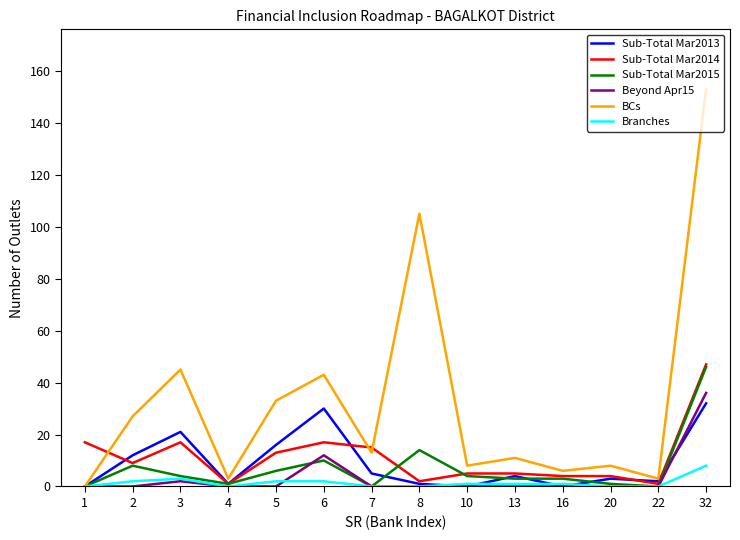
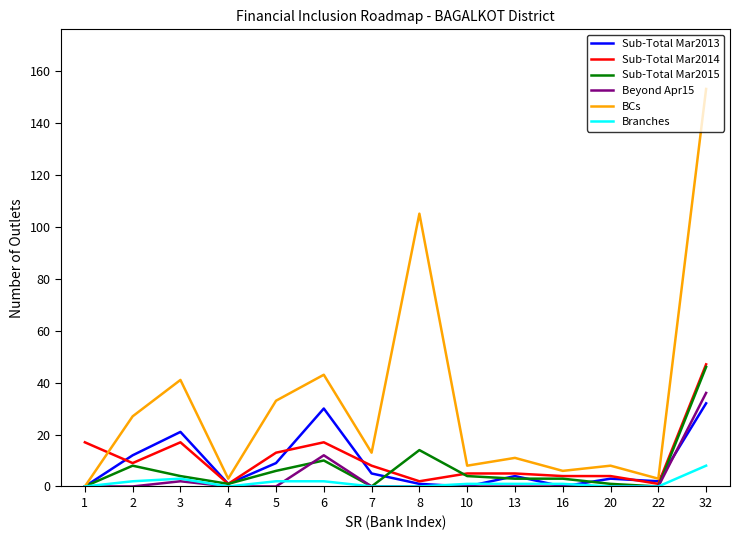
BCs, 3: 45 -> 41
Sub-Total Mar2013, 5: 16 -> 9
Sub-Total Mar2014, 7: 15 -> 8
